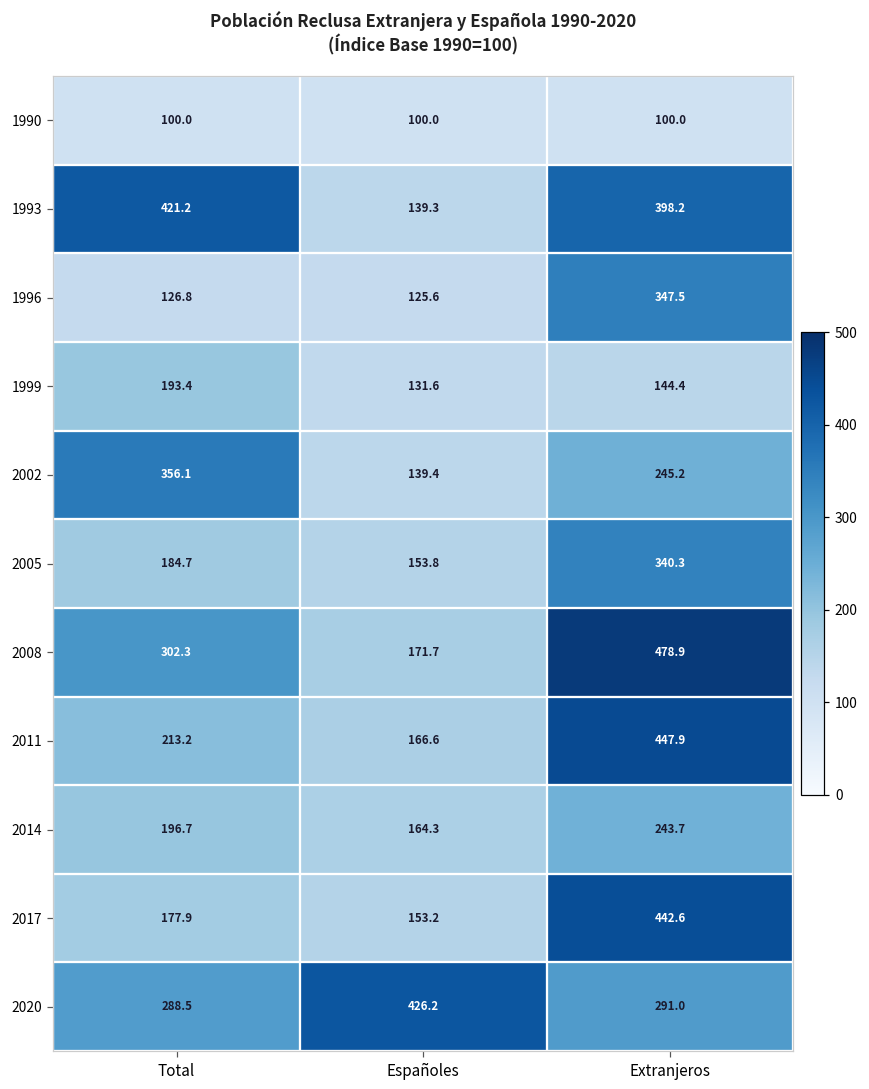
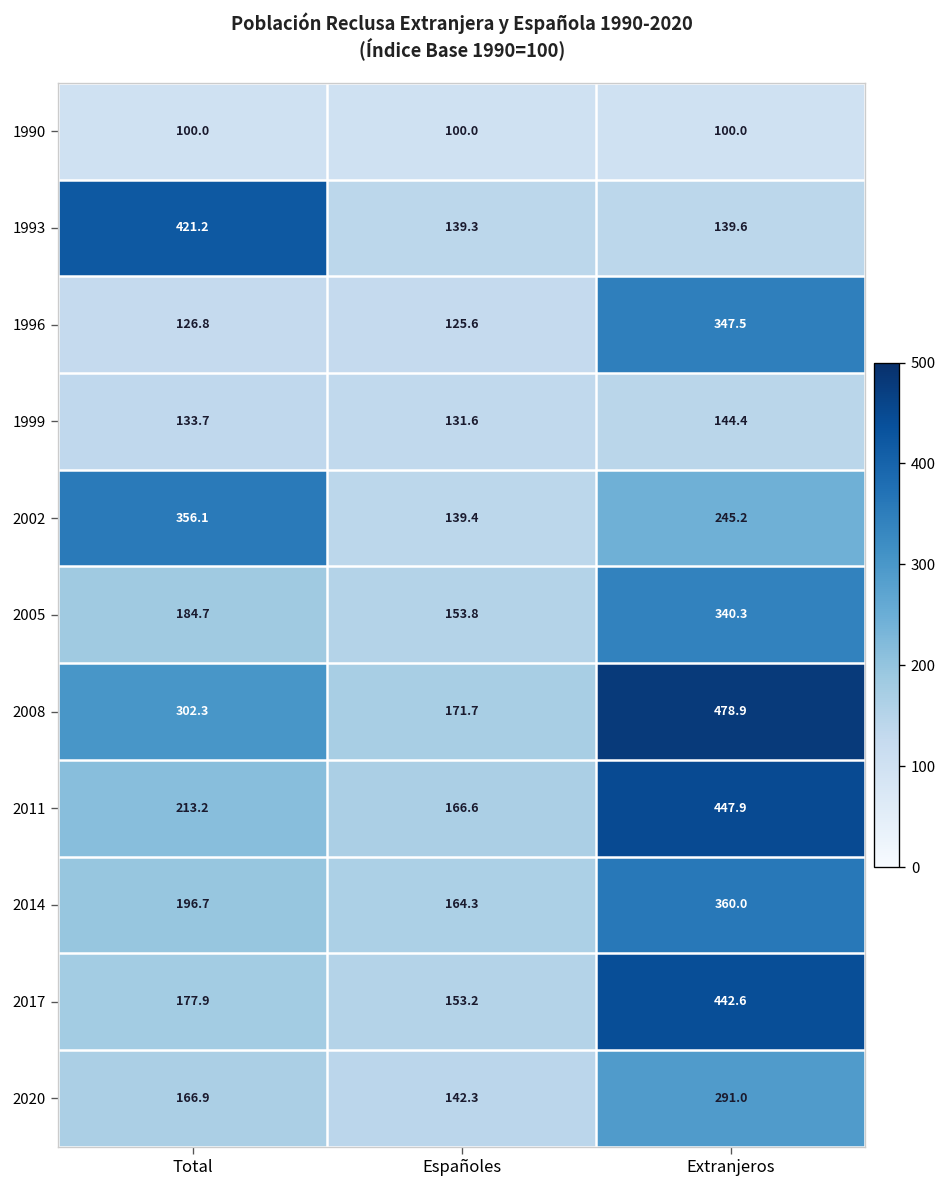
1993, Extranjeros: 398.2 -> 139.6
1999, Total: 193.4 -> 133.7
2014, Extranjeros: 243.7 -> 360.0
2020, Total: 288.5 -> 166.9
2020, Españoles: 426.2 -> 142.3
